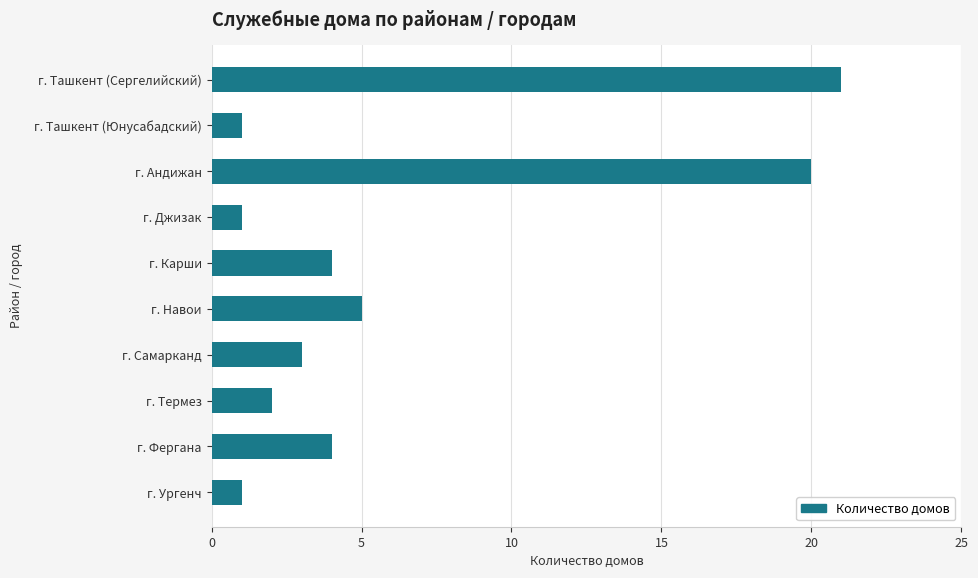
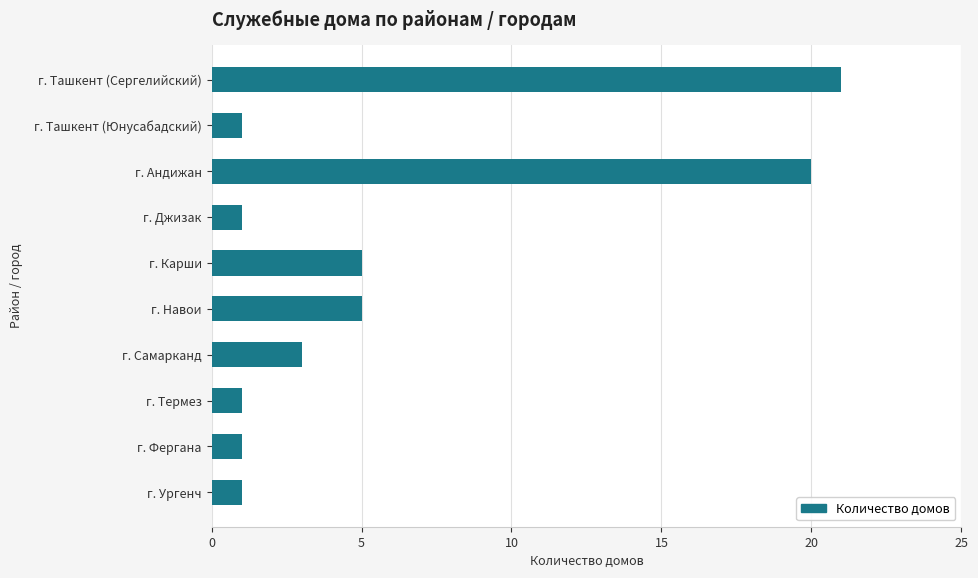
г. Карши: 4 -> 5
г. Термез: 2 -> 1
г. Фергана: 4 -> 1
